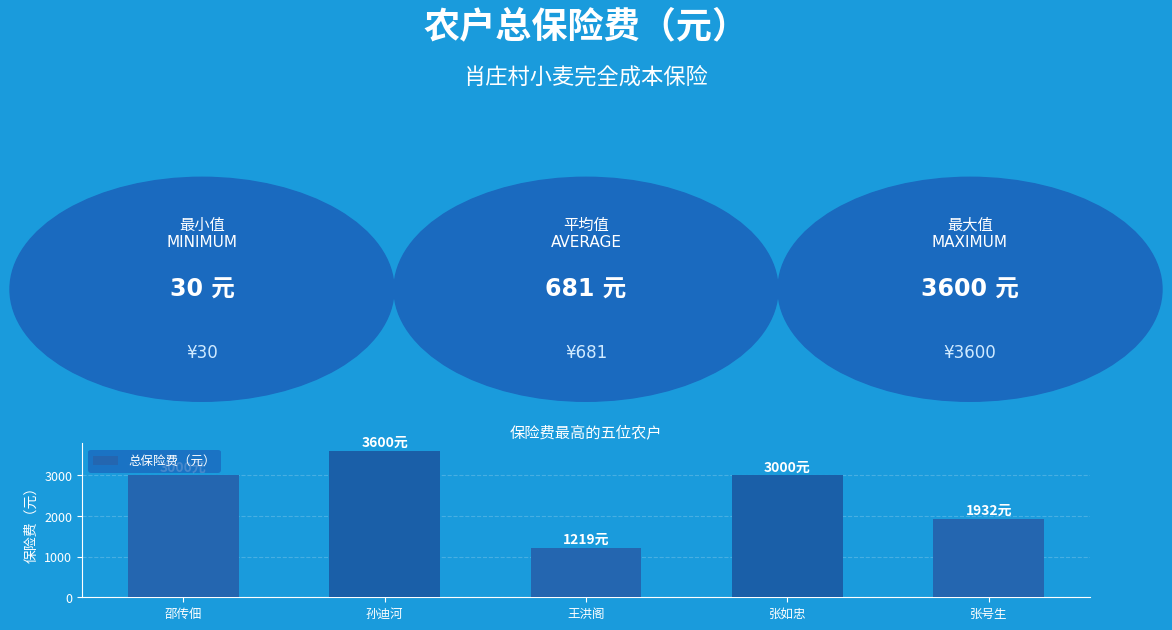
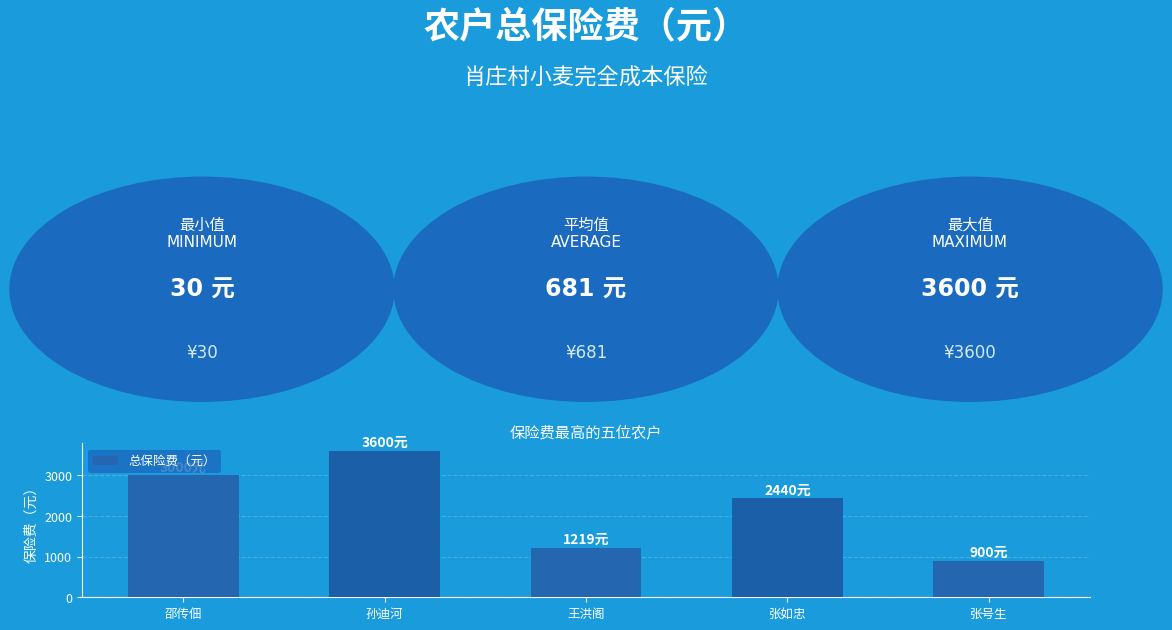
张如忠: 3000元 -> 2440元
张号生: 1932元 -> 900元
